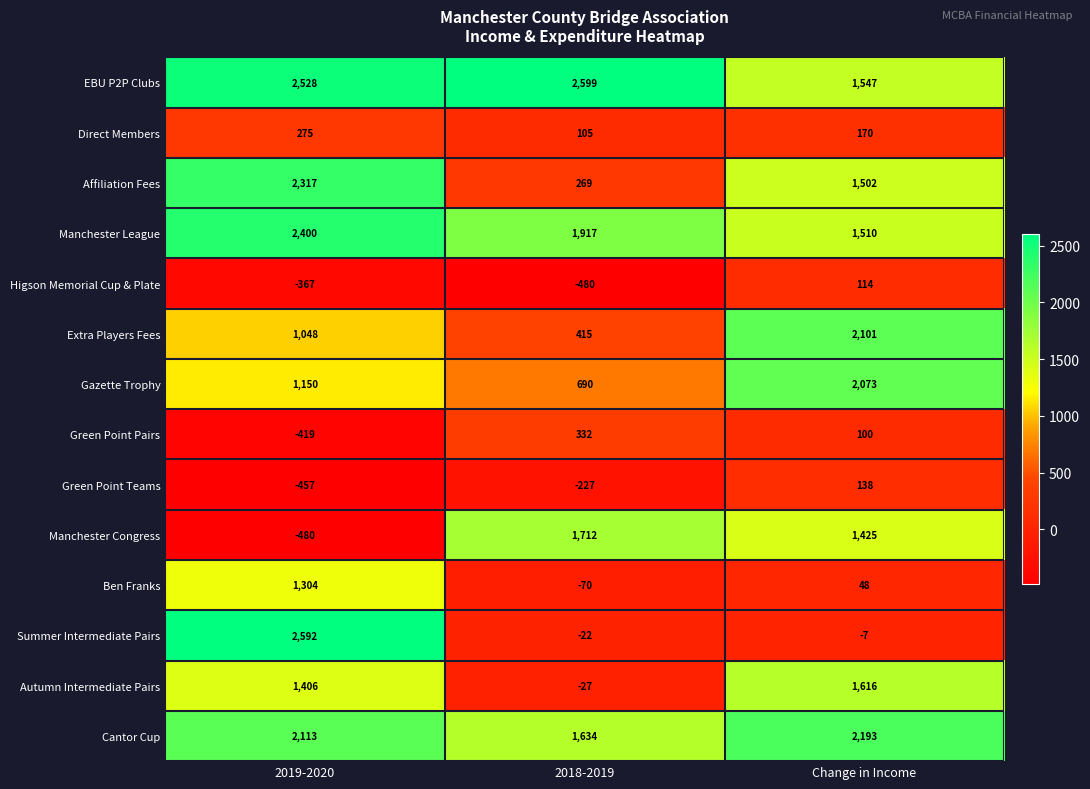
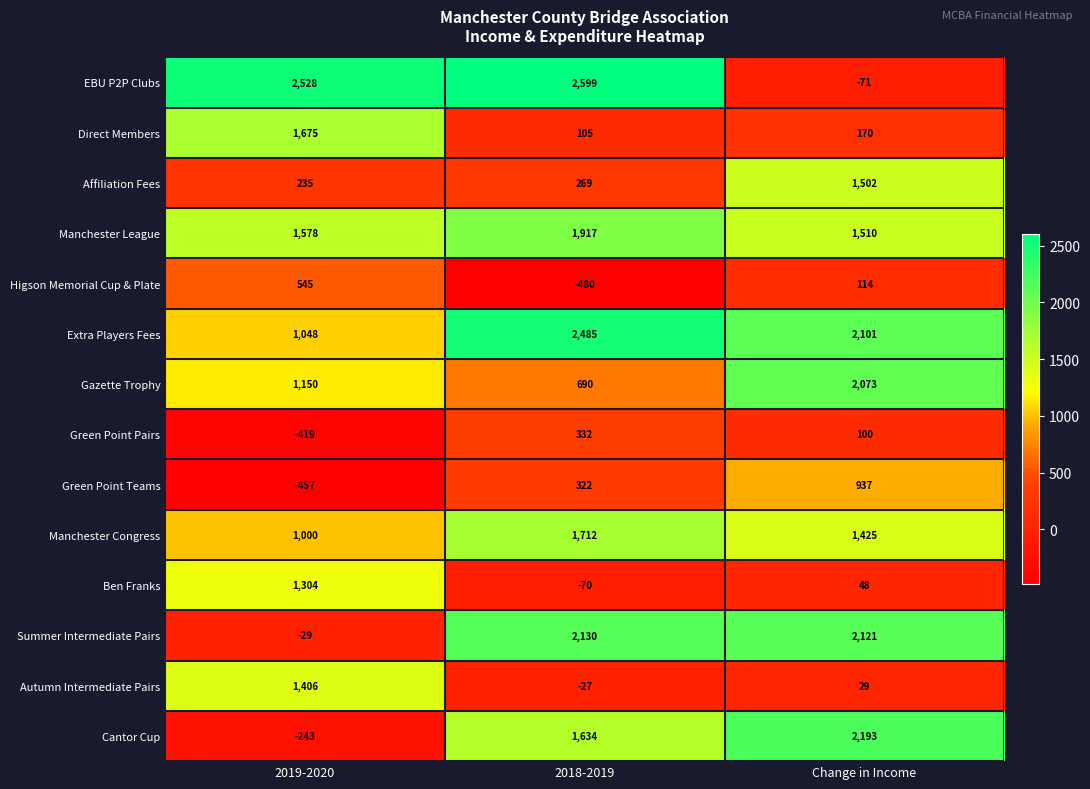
EBU P2P Clubs, Change in Income: 1,547 -> -71
Direct Members, 2019-2020: 275 -> 1,675
Affiliation Fees, 2019-2020: 2,317 -> 235
Manchester League, 2019-2020: 2,400 -> 1,578
Higson Memorial Cup & Plate, 2019-2020: -367 -> 545
Extra Players Fees, 2018-2019: 415 -> 2,485
Green Point Teams, 2018-2019: -227 -> 322
Green Point Teams, Change in Income: 138 -> 937
Manchester Congress, 2019-2020: -480 -> 1,000
Summer Intermediate Pairs, 2019-2020: 2,592 -> -29
Summer Intermediate Pairs, 2018-2019: -22 -> 2,130
Summer Intermediate Pairs, Change in Income: -7 -> 2,121
Autumn Intermediate Pairs, Change in Income: 1,616 -> 29
Cantor Cup, 2019-2020: 2,113 -> -243
